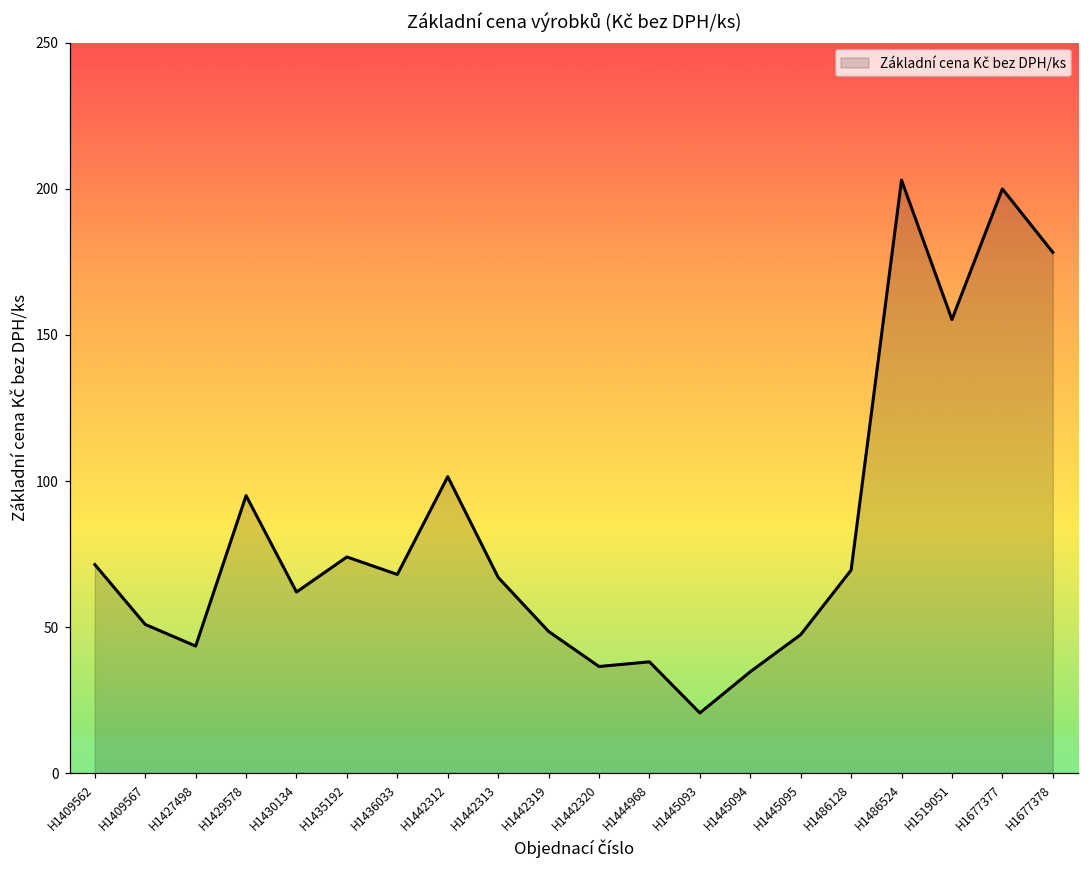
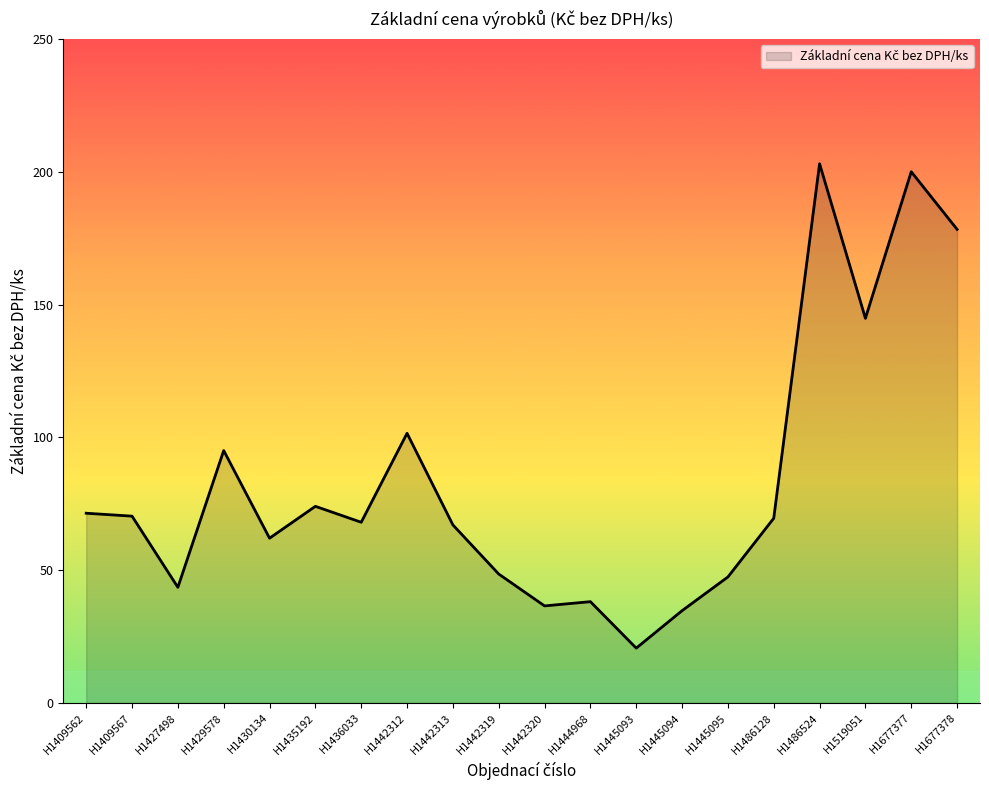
H1409567: 51 -> 70
H1519051: 155 -> 145
